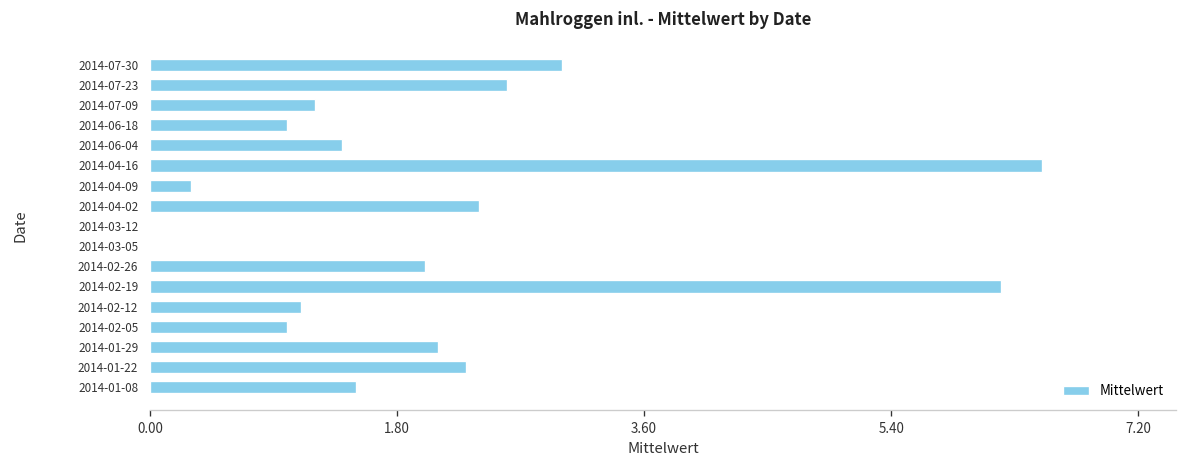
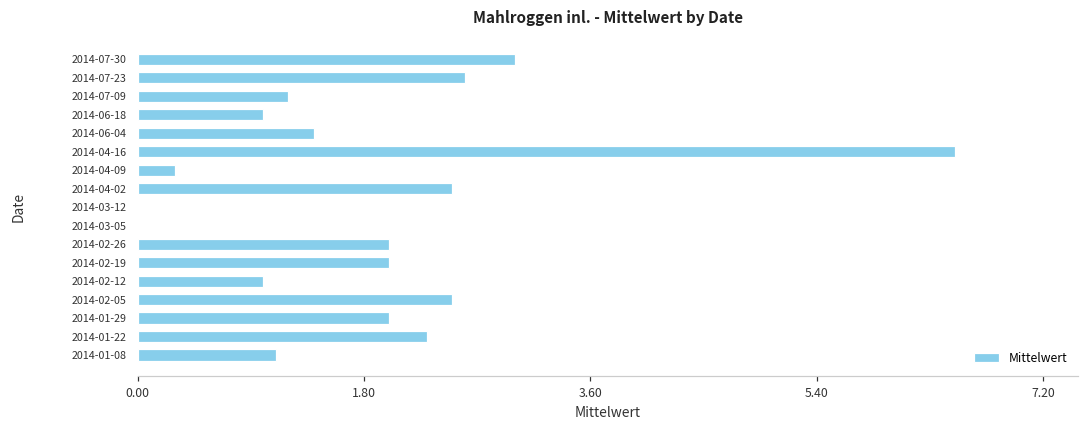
2014-04-02: 2.4 -> 2.5
2014-02-19: 6.2 -> 2.0
2014-02-12: 1.1 -> 1.0
2014-02-05: 1.0 -> 2.5
2014-01-29: 2.1 -> 2.0
2014-01-08: 1.5 -> 1.1
